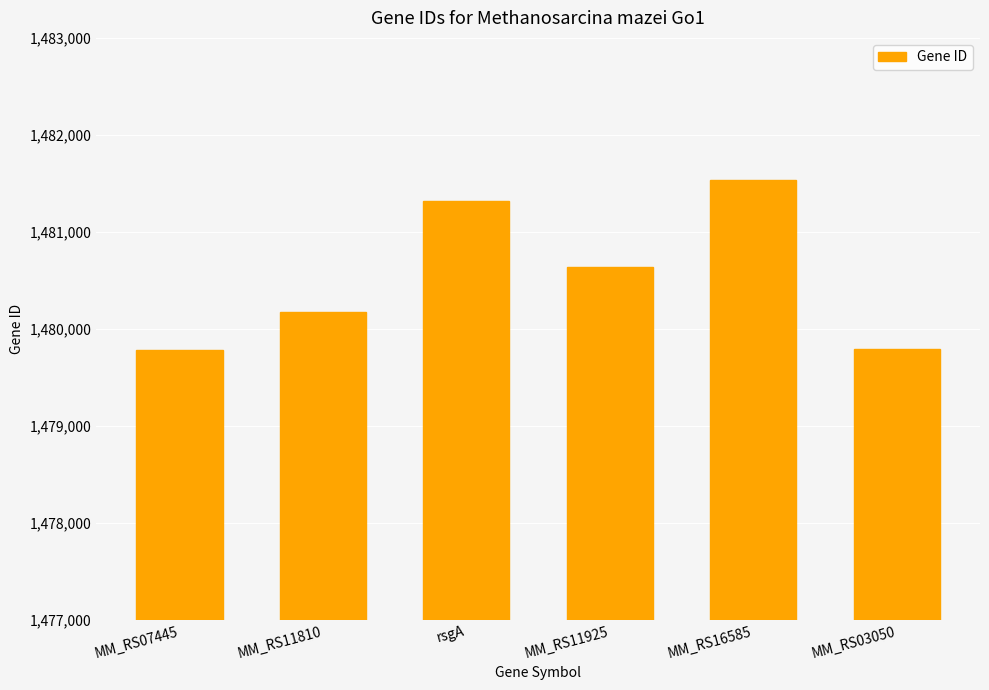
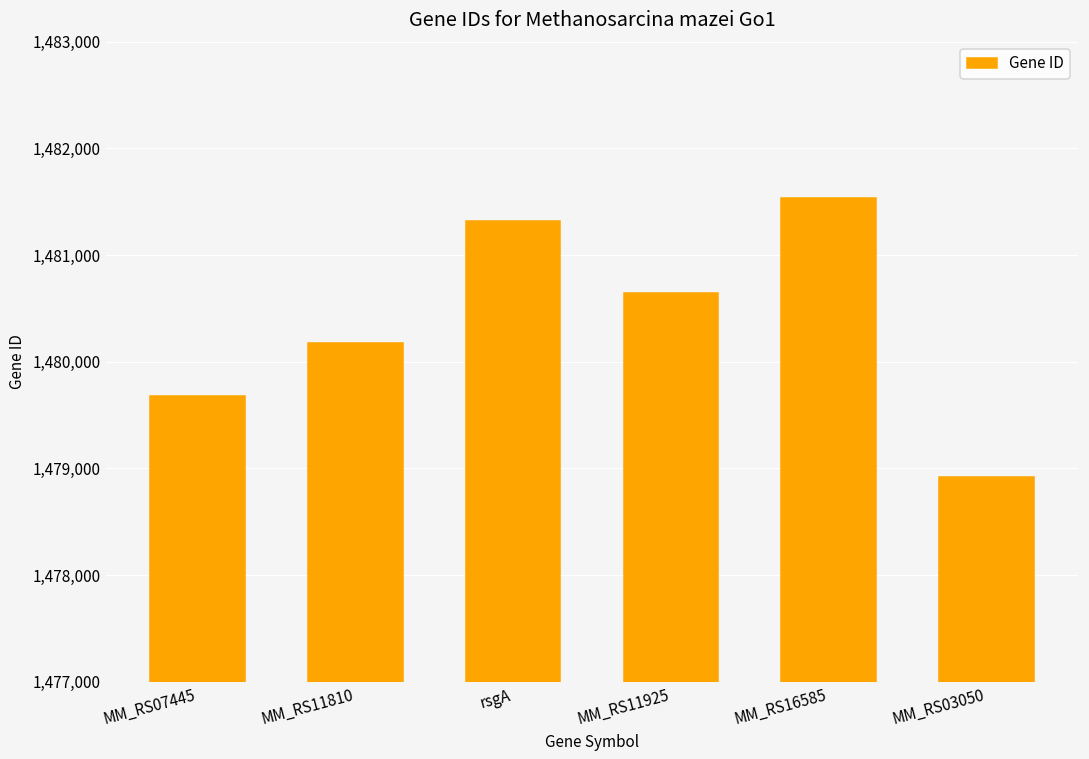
MM_RS07445: 1,479,800 -> 1,479,700
MM_RS03050: 1,479,800 -> 1,478,900
